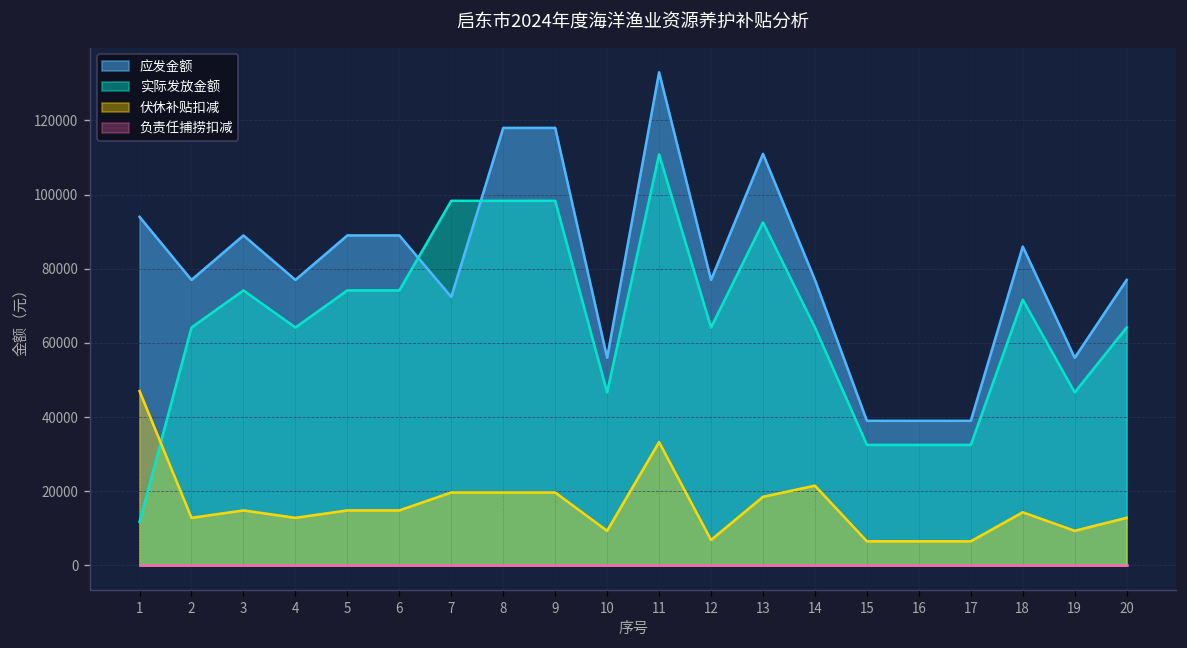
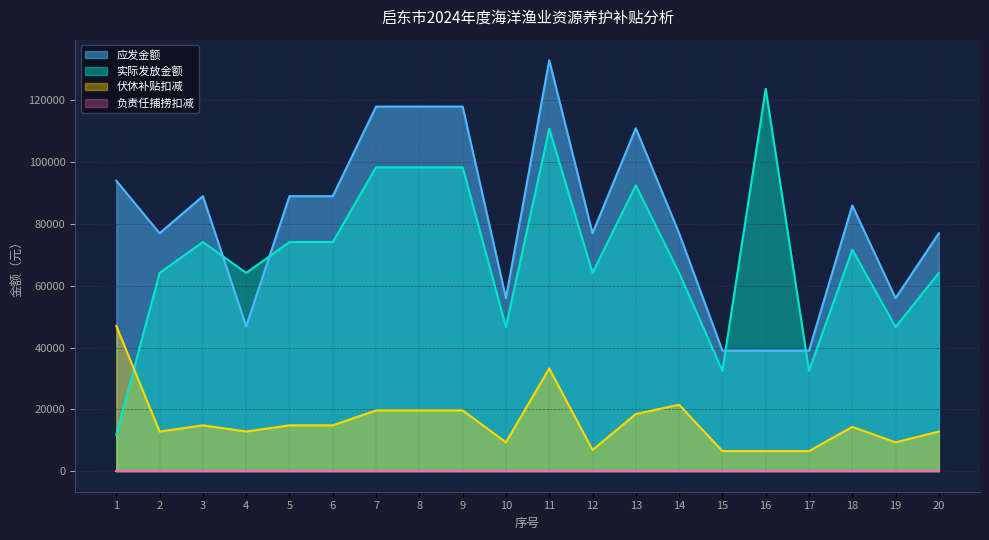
应发金额, 4: 77000 -> 47000
应发金额, 7: 72000 -> 118000
实际发放金额, 16: 33000 -> 124000
